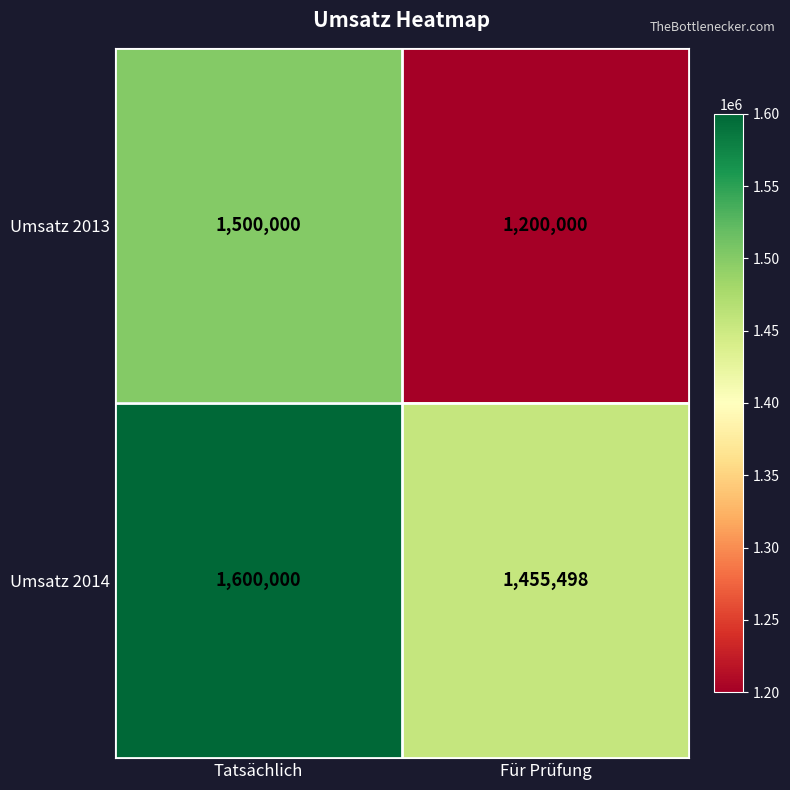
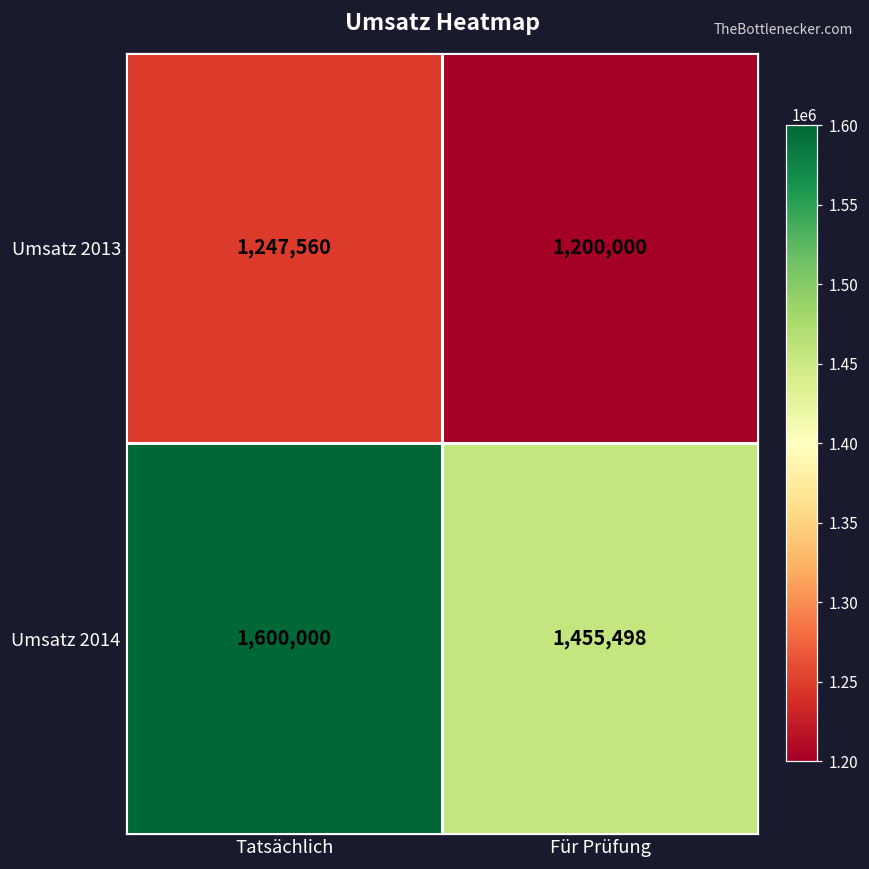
Umsatz 2013, Tatsächlich: 1,500,000 -> 1,247,560
